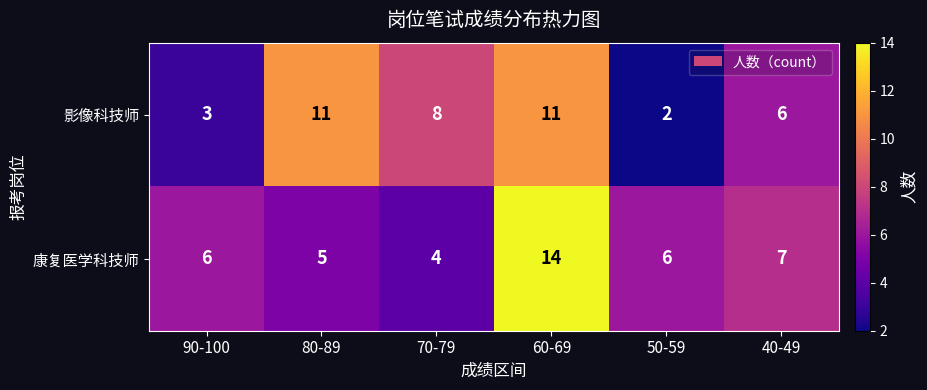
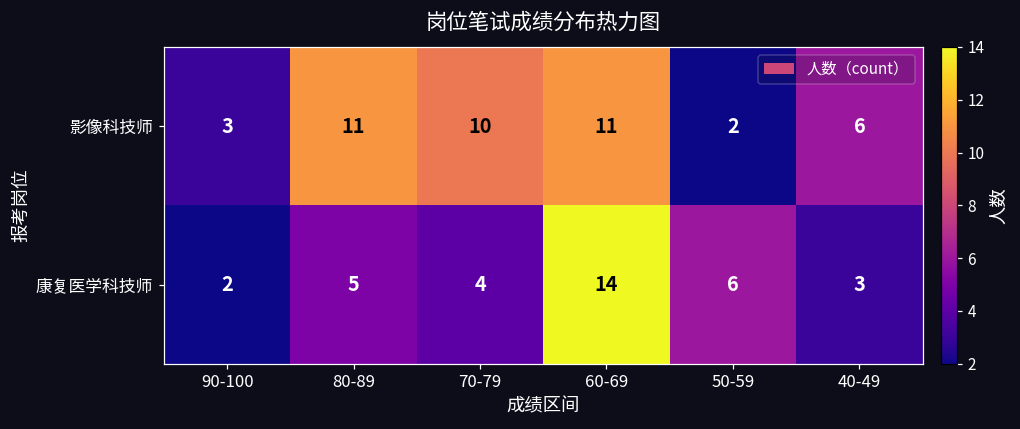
影像科技师, 70-79: 8 -> 10
康复医学科技师, 90-100: 6 -> 2
康复医学科技师, 40-49: 7 -> 3
